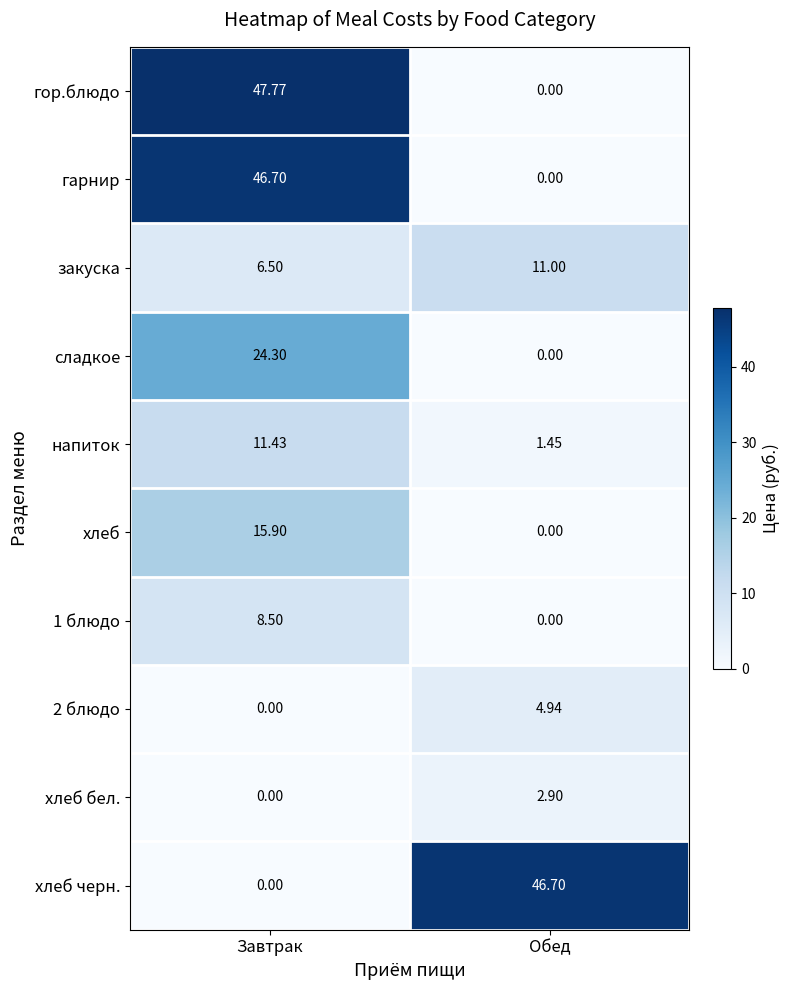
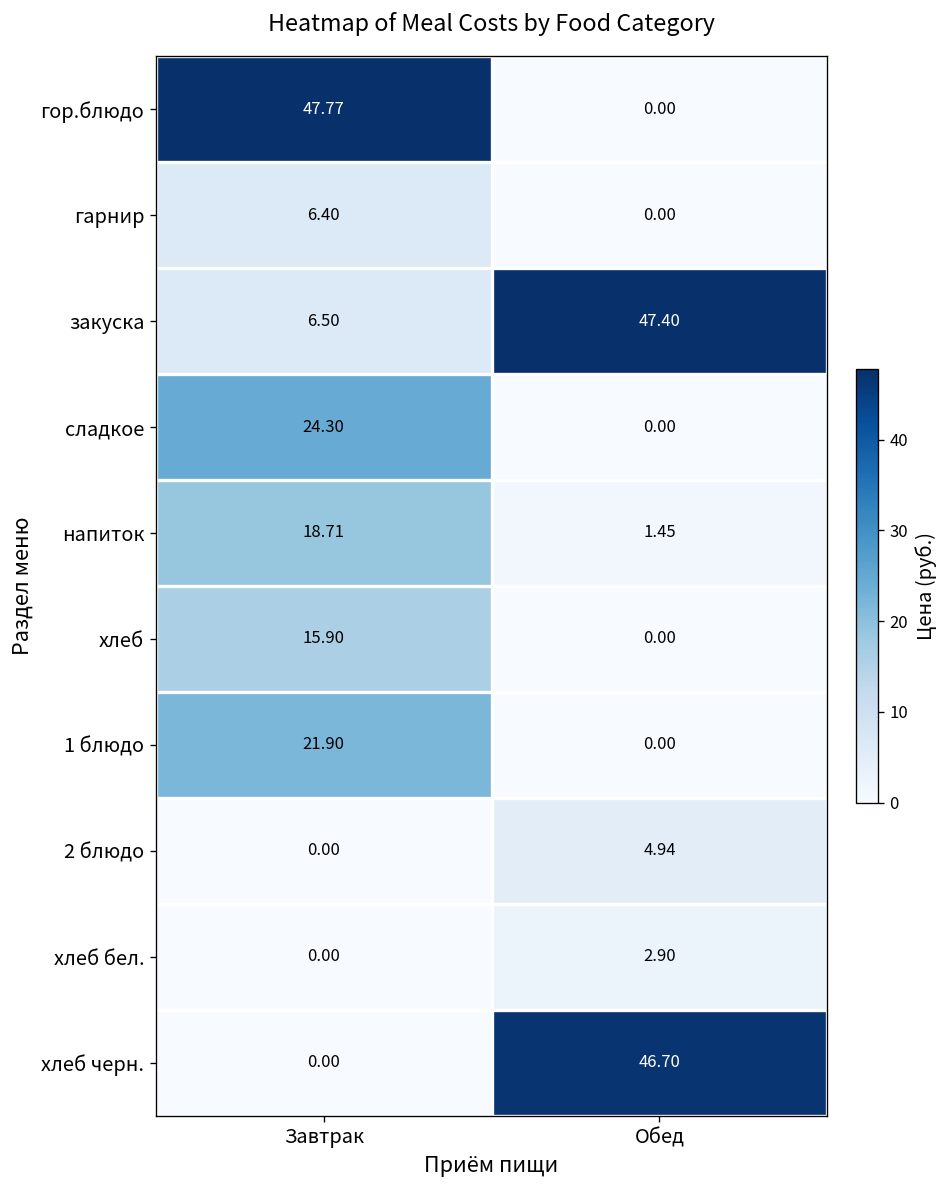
гарнир, Завтрак: 46.70 -> 6.40
закуска, Обед: 11.00 -> 47.40
напиток, Завтрак: 11.43 -> 18.71
1 блюдо, Завтрак: 8.50 -> 21.90
